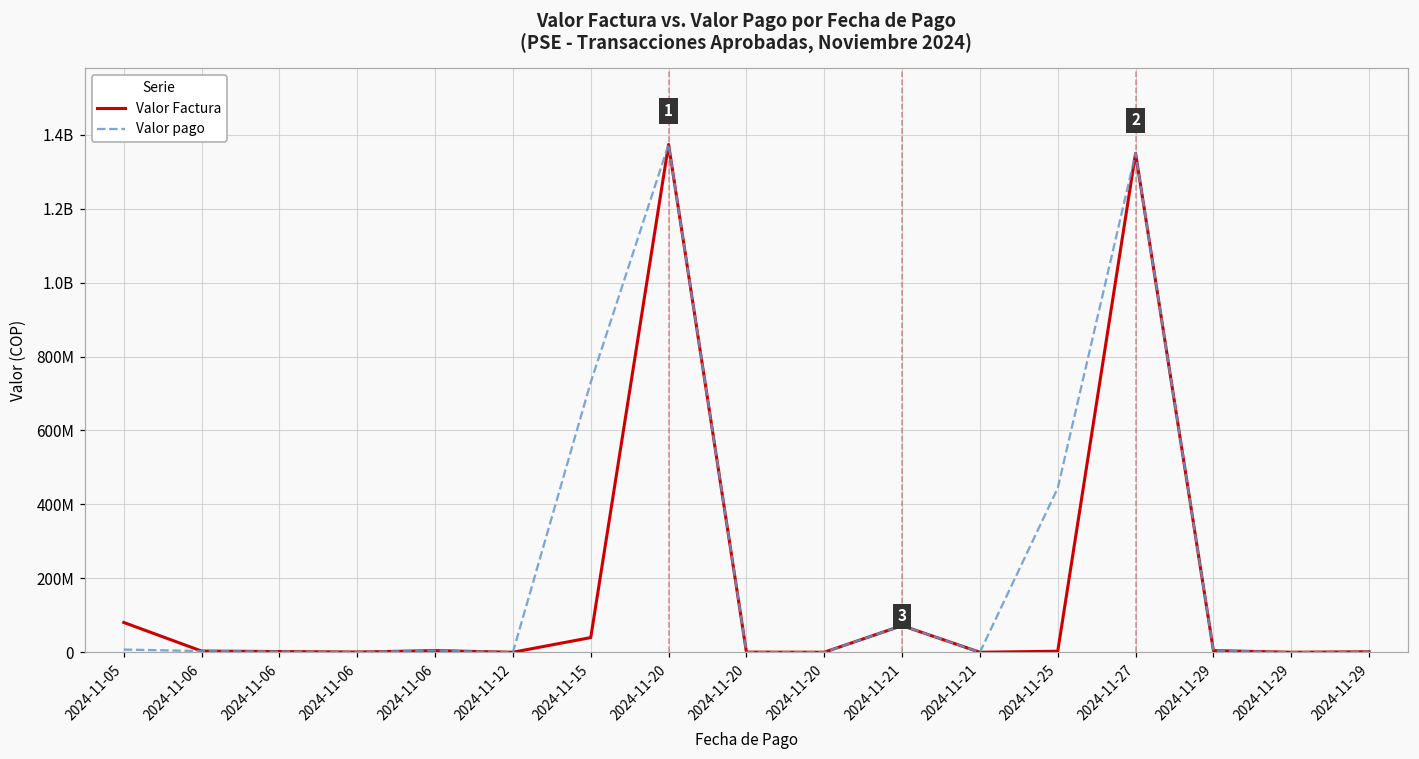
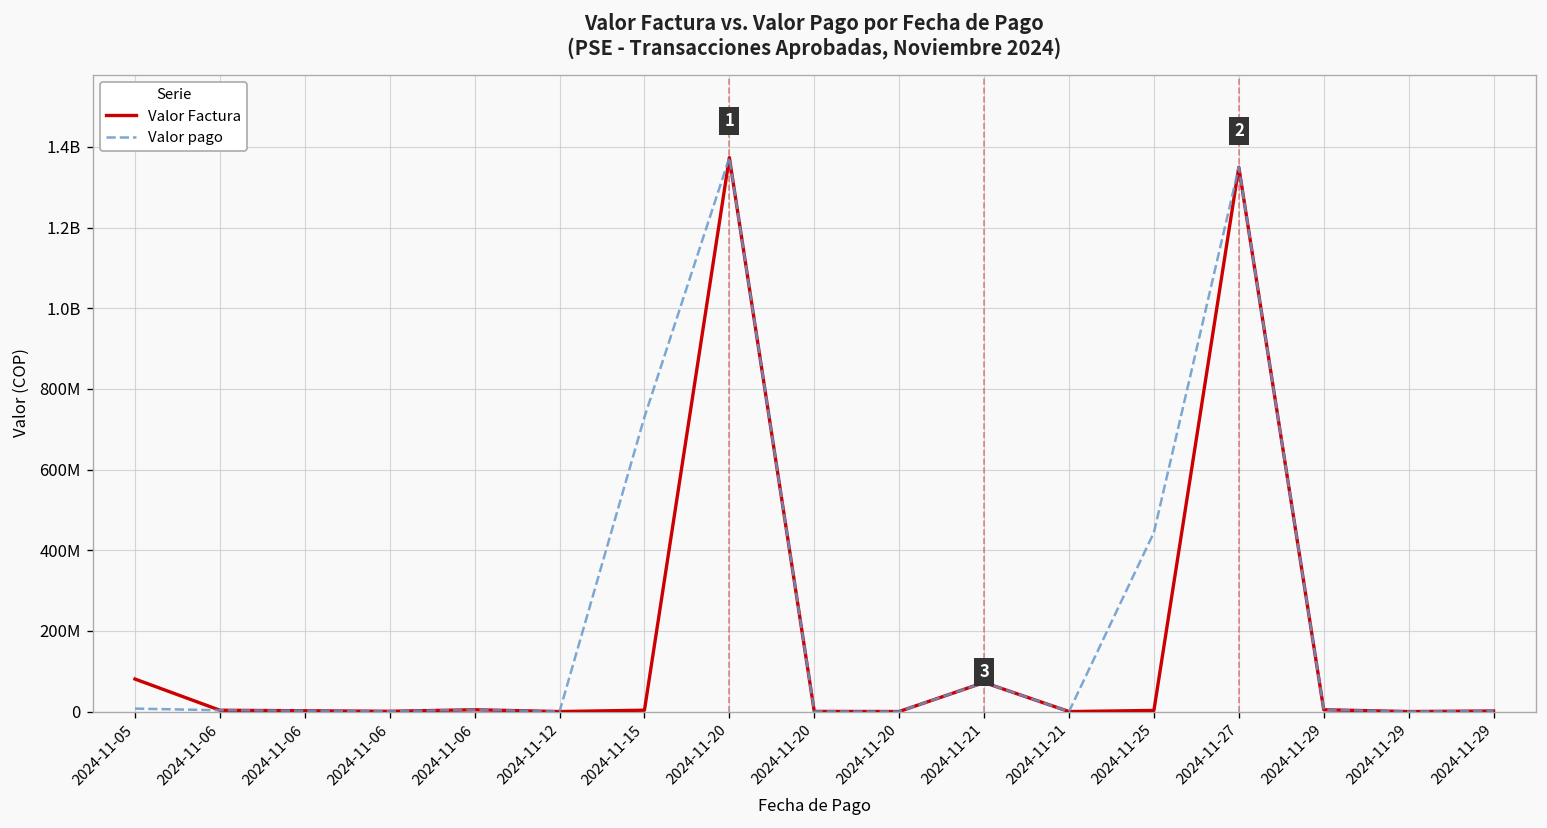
Valor Factura, 2024-11-15: 40000000 -> 0
